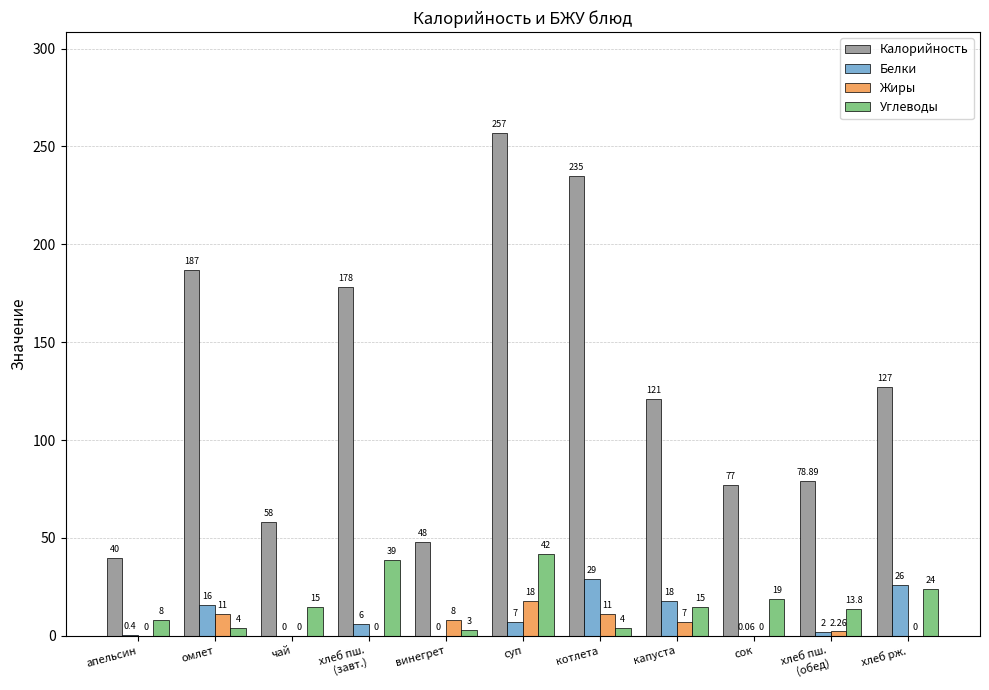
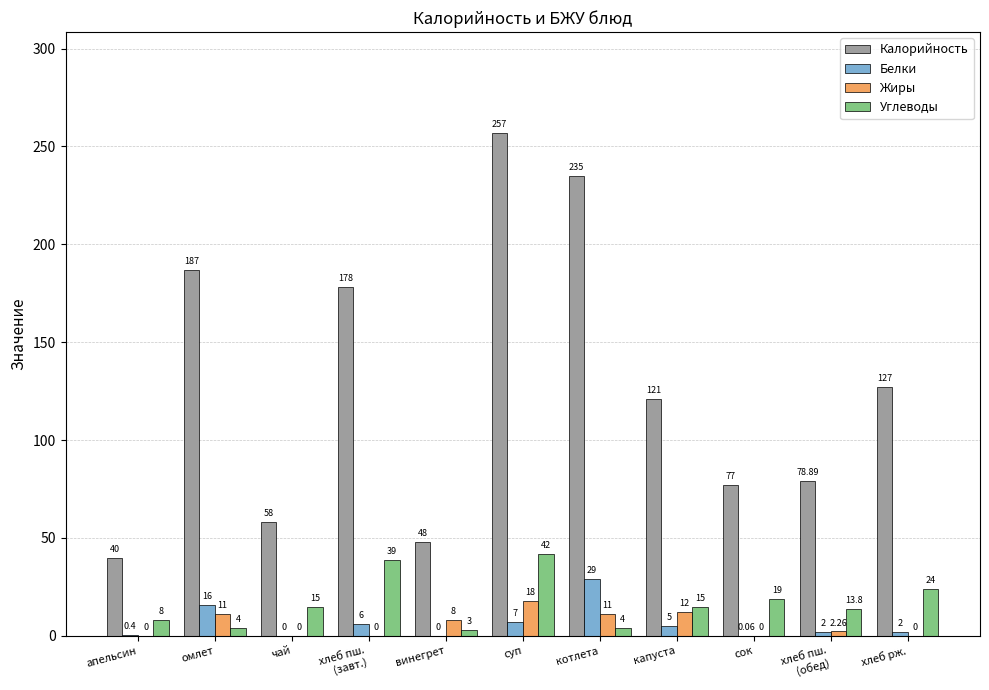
Белки, капуста: 18 -> 5
Жиры, капуста: 7 -> 12
Белки, хлеб рж.: 26 -> 2
